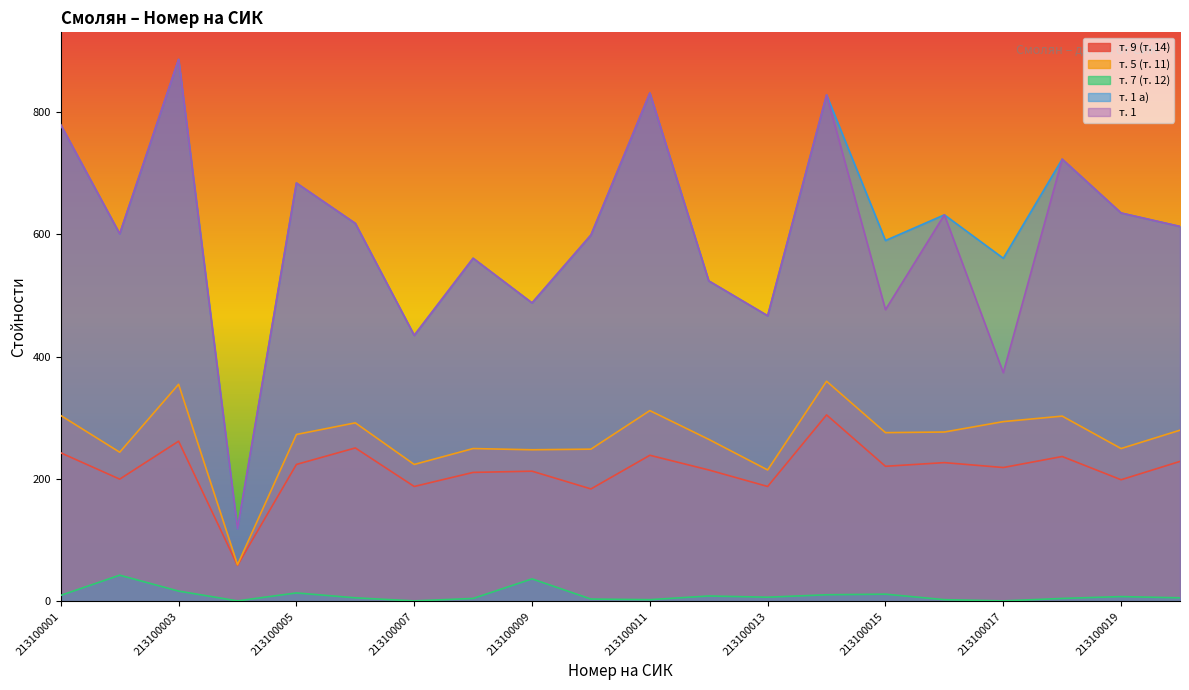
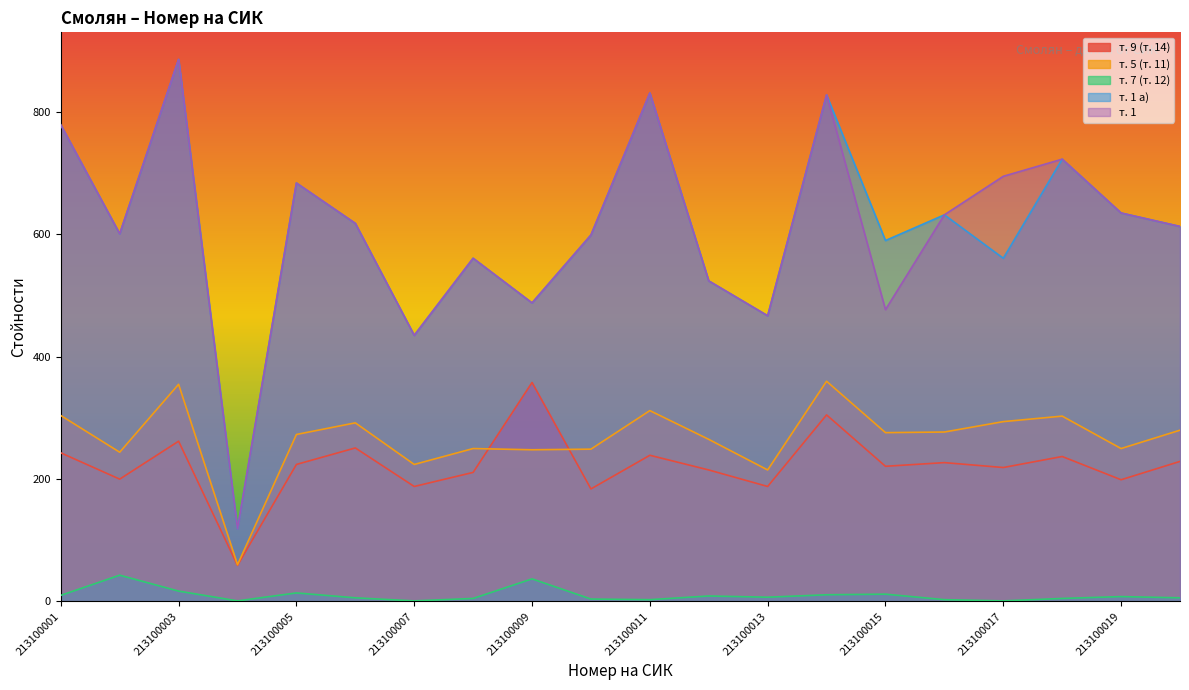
т. 9 (т. 14), 213100009: 210 -> 360
т. 1, 213100017: 370 -> 700
